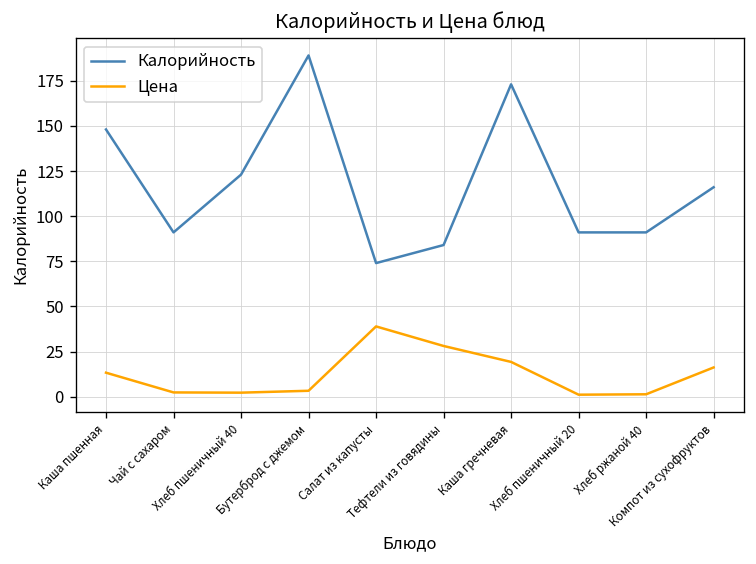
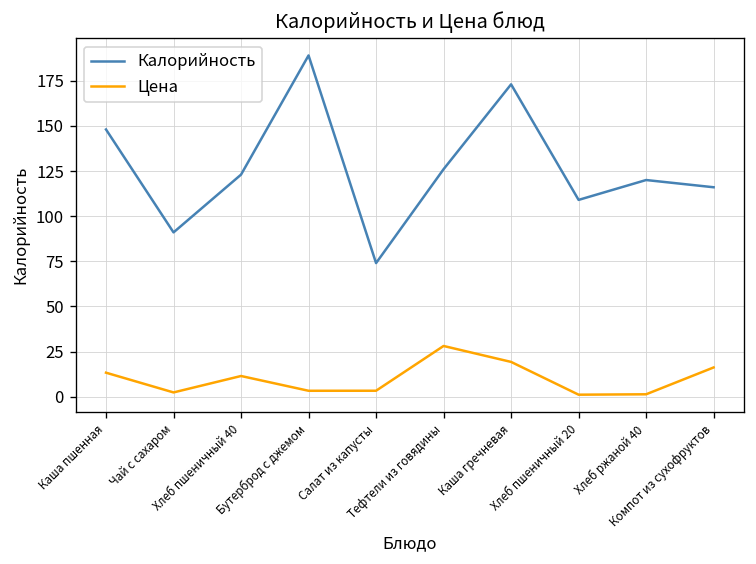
Цена, Хлеб пшеничный 40: 2 -> 11
Цена, Салат из капусты: 39 -> 3
Калорийность, Тефтели из говядины: 84 -> 126
Калорийность, Хлеб пшеничный 20: 91 -> 109
Калорийность, Хлеб ржаной 40: 91 -> 120
